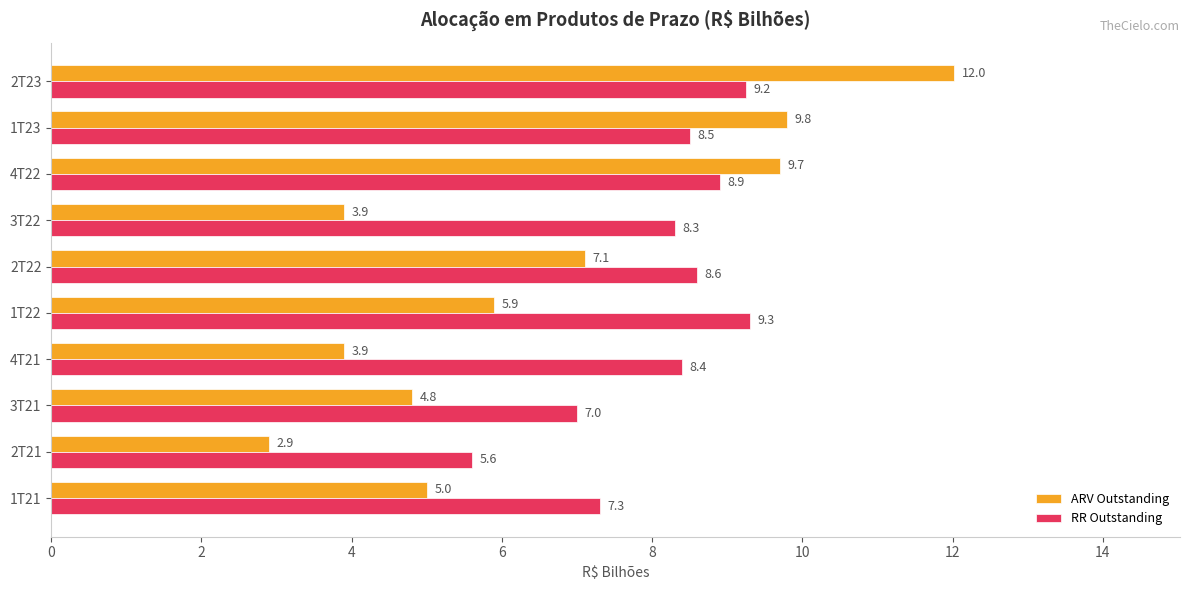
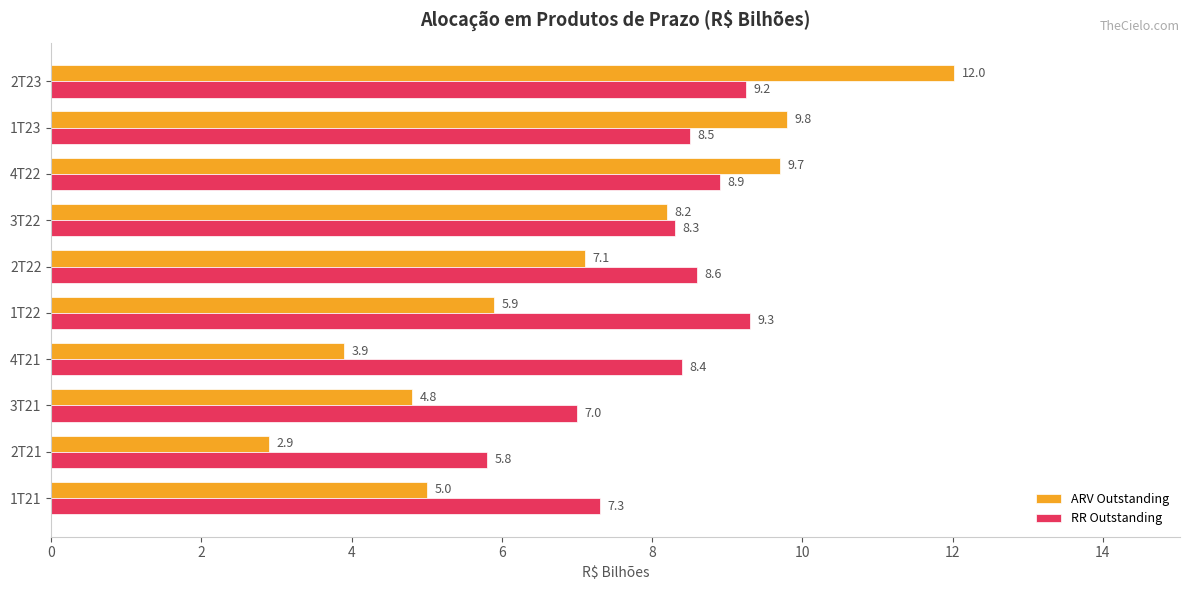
ARV Outstanding, 3T22: 3.9 -> 8.2
RR Outstanding, 2T21: 5.6 -> 5.8
